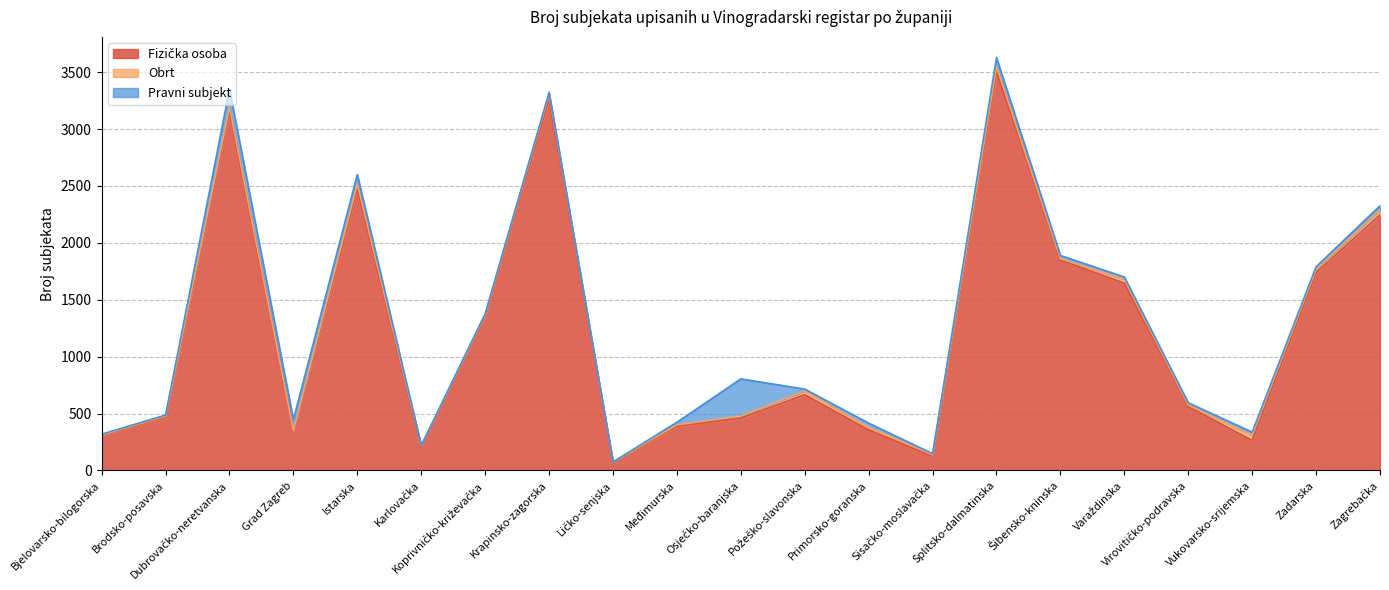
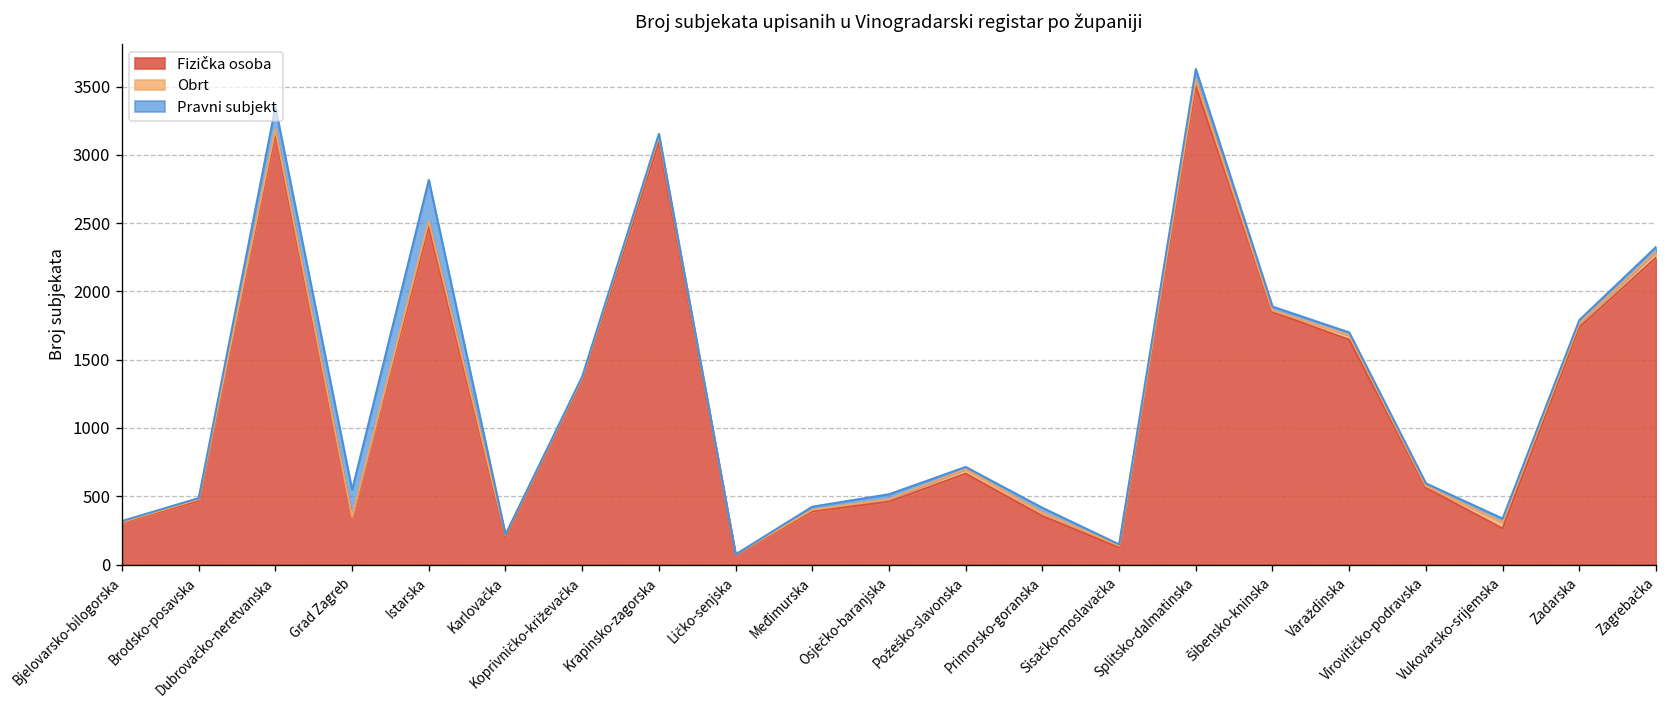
Pravni subjekt, Grad Zagreb: 100 -> 200
Pravni subjekt, Istarska: 80 -> 300
Fizička osoba, Krapinsko-zagorska: 3260 -> 3100
Pravni subjekt, Osječko-baranjska: 330 -> 40
